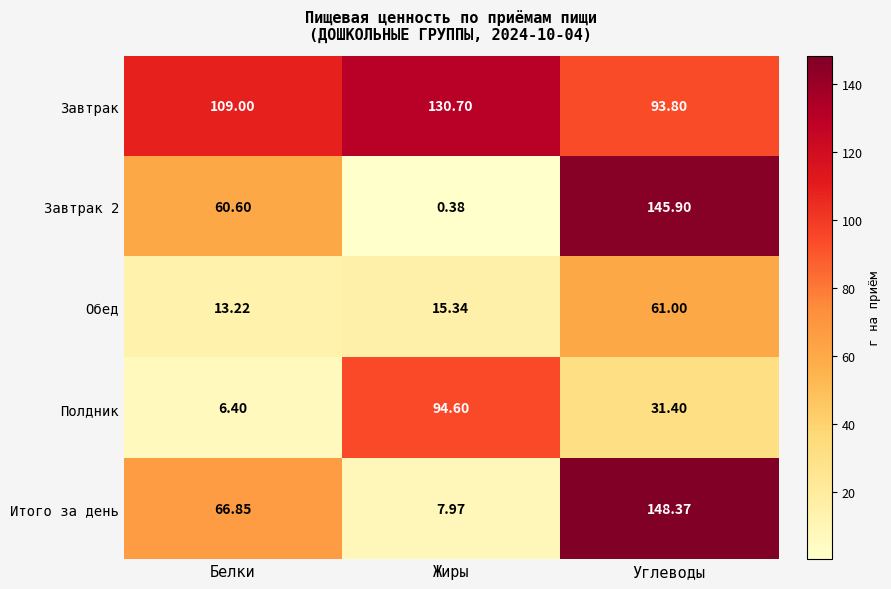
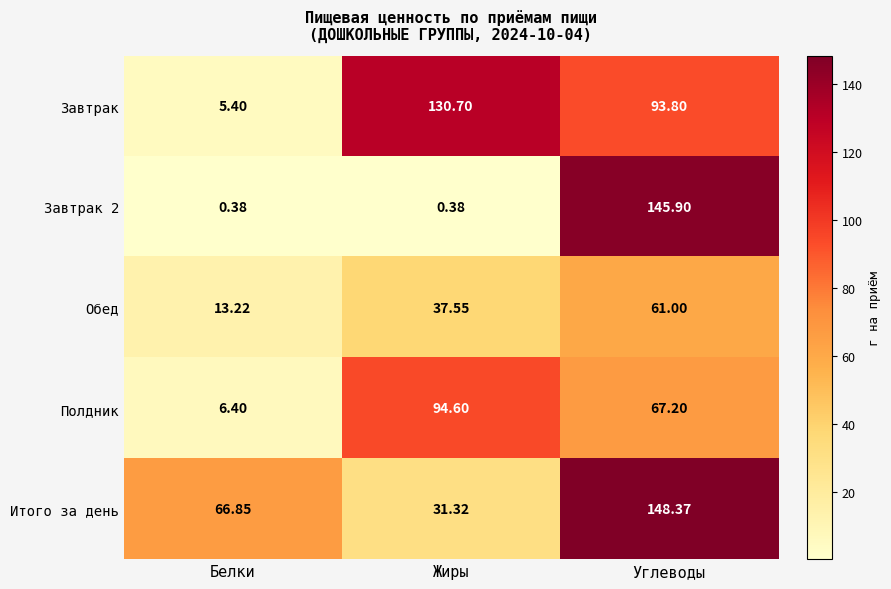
Завтрак, Белки: 109.00 -> 5.40
Завтрак 2, Белки: 60.60 -> 0.38
Обед, Жиры: 15.34 -> 37.55
Полдник, Углеводы: 31.40 -> 67.20
Итого за день, Жиры: 7.97 -> 31.32
